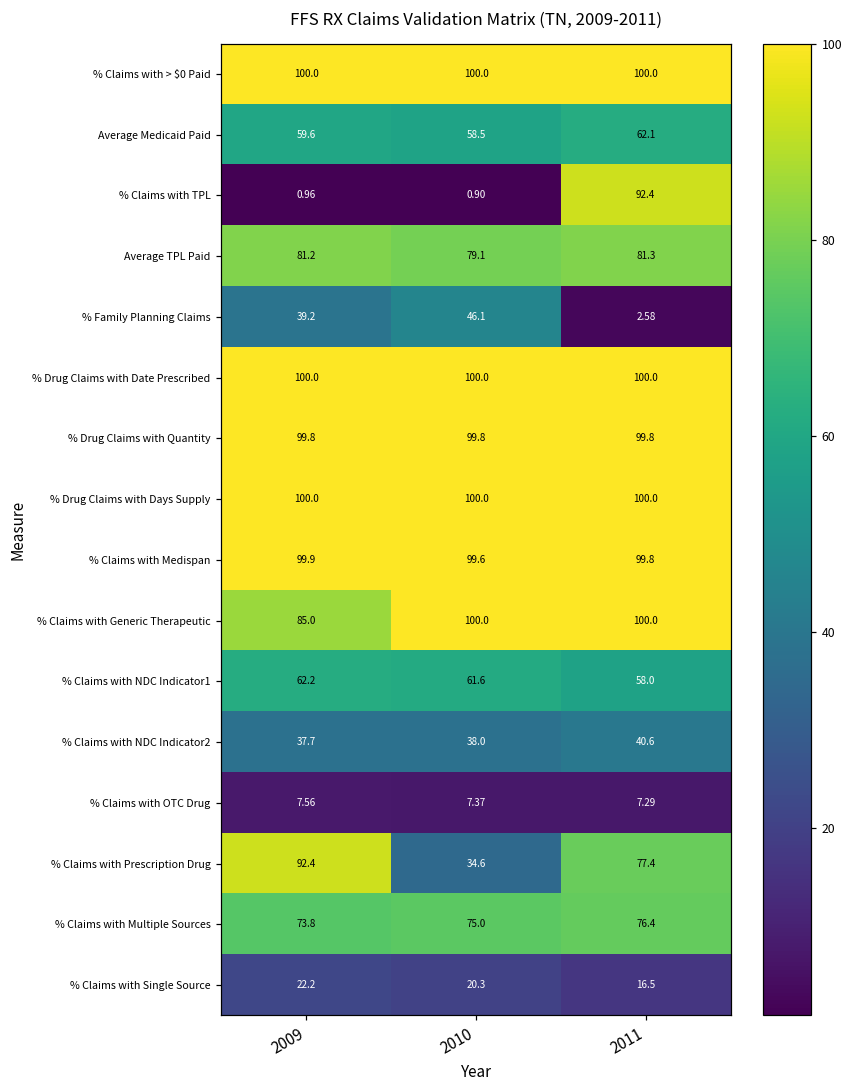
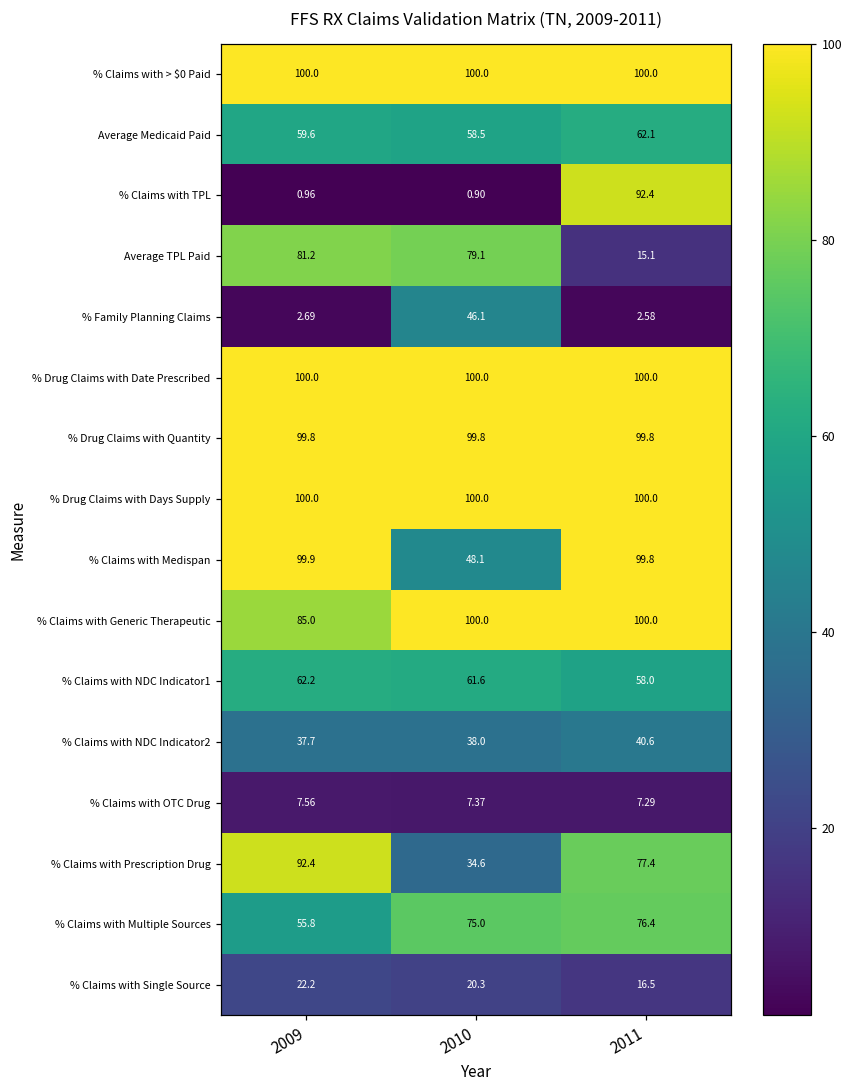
Average TPL Paid, 2011: 81.3 -> 15.1
% Family Planning Claims, 2009: 39.2 -> 2.69
% Claims with Medispan, 2010: 99.6 -> 48.1
% Claims with Multiple Sources, 2009: 73.8 -> 55.8
